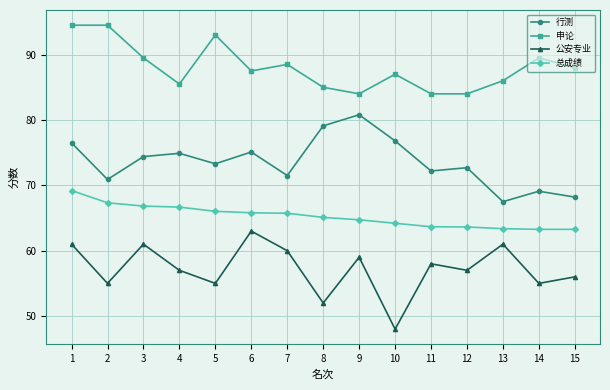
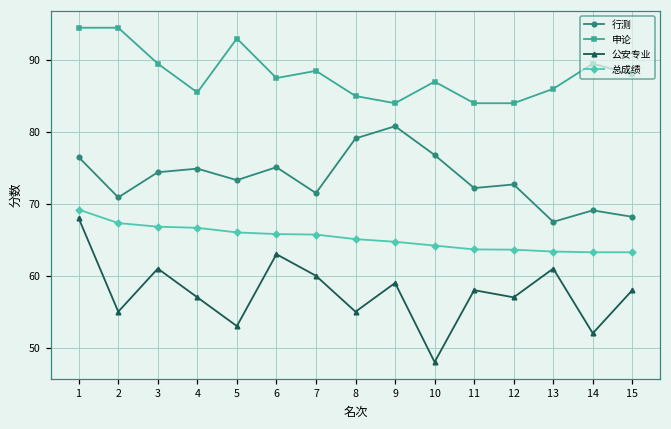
公安专业, 1: 61 -> 68
公安专业, 5: 55 -> 53
公安专业, 8: 52 -> 55
公安专业, 14: 55 -> 52
公安专业, 15: 56 -> 58
